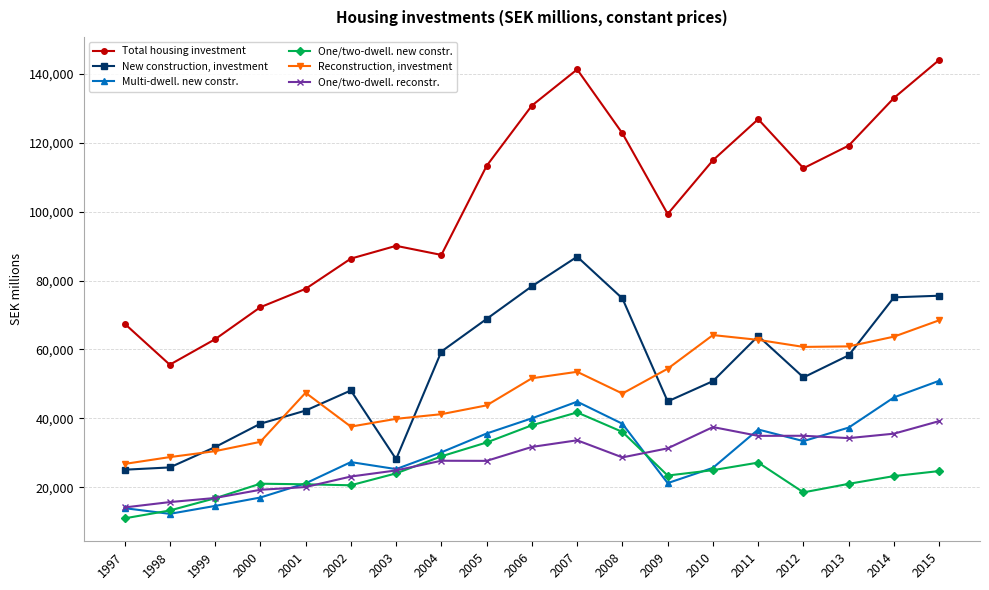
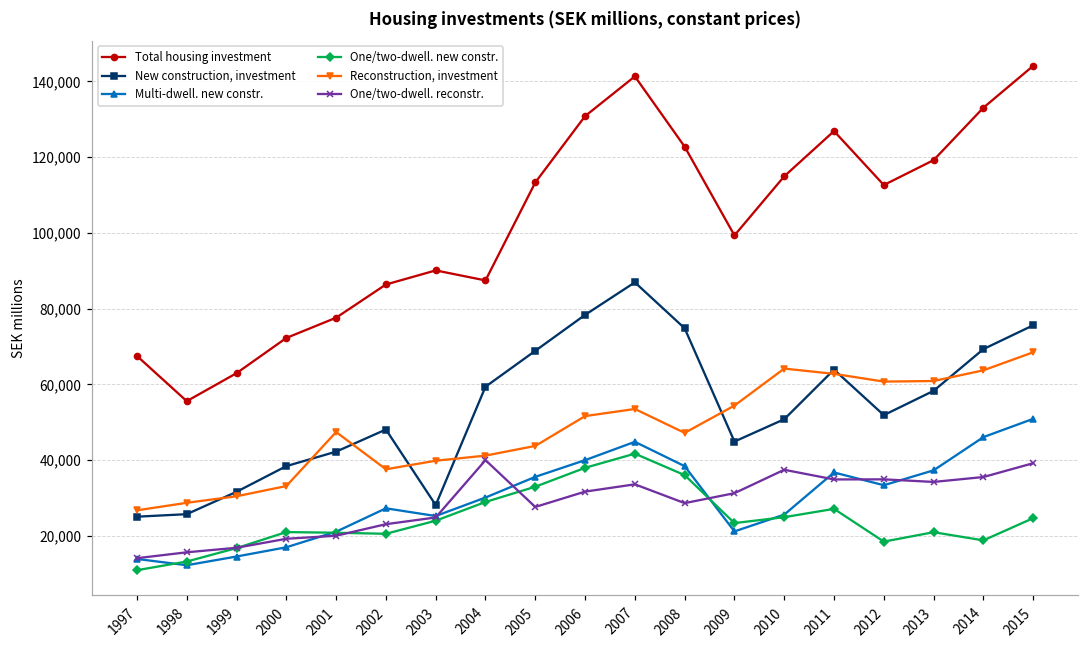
One/two-dwell. reconstr., 2004: 28,000 -> 40,000
New construction, investment, 2014: 75,000 -> 69,000
One/two-dwell. new constr., 2014: 23,000 -> 19,000
